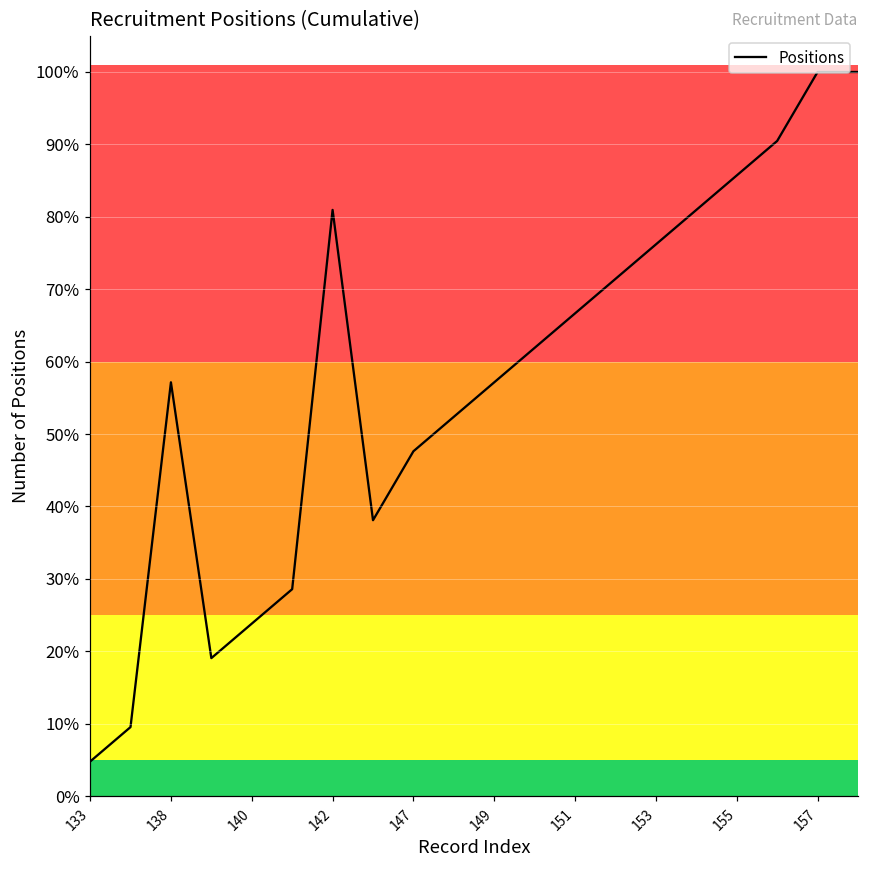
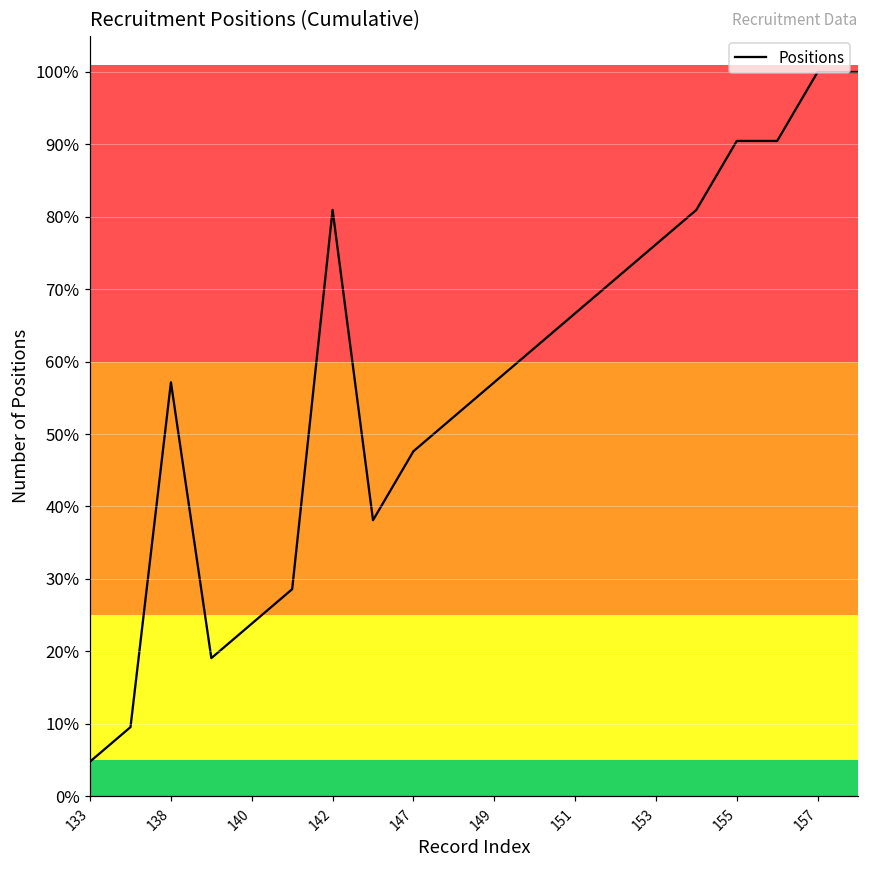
155: 86% -> 90%
